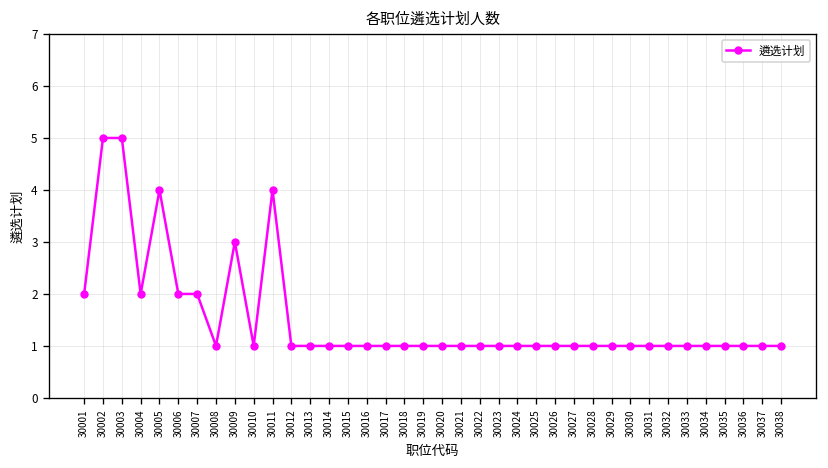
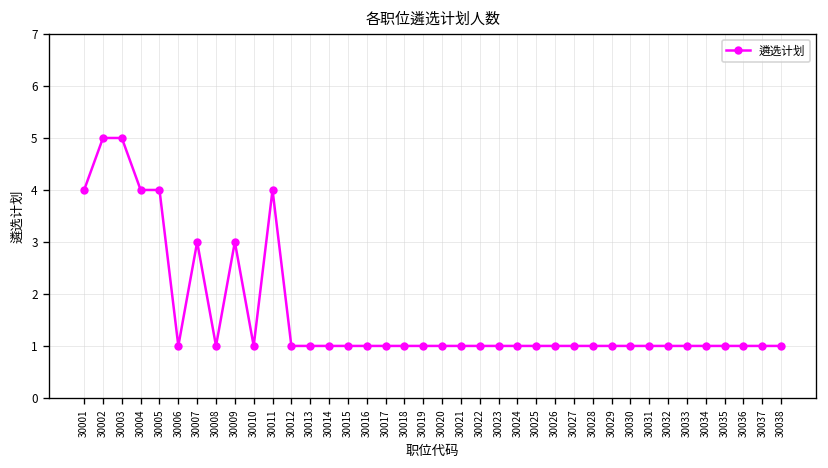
30001: 2 -> 4
30004: 2 -> 4
30006: 2 -> 1
30007: 2 -> 3
